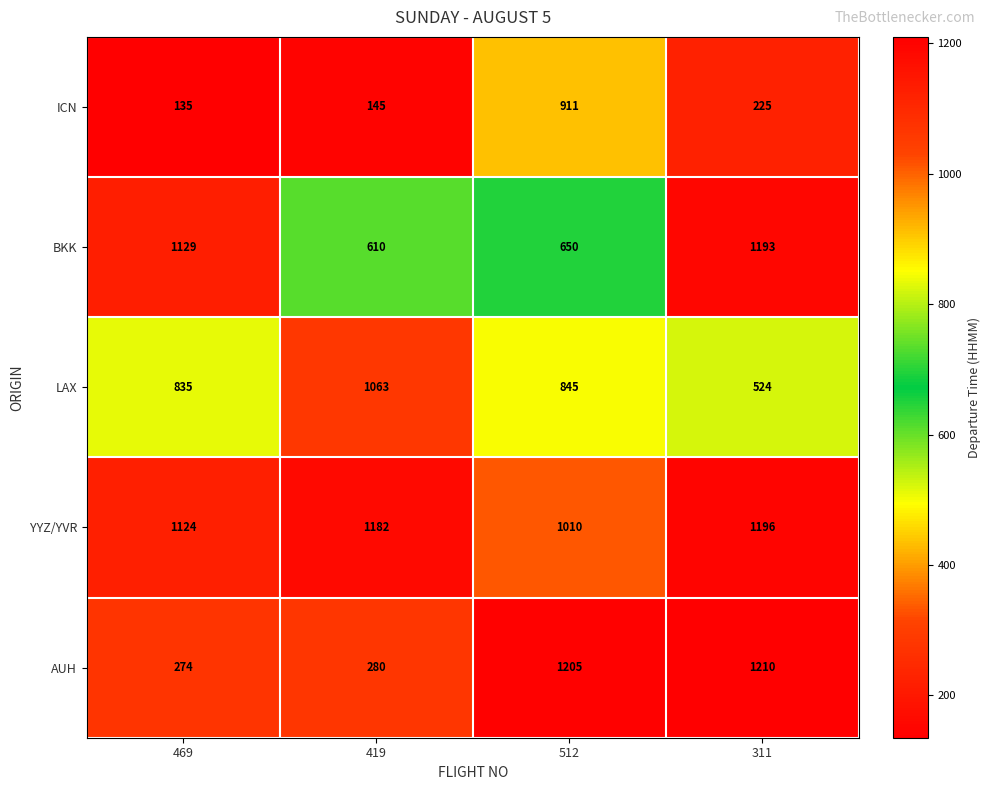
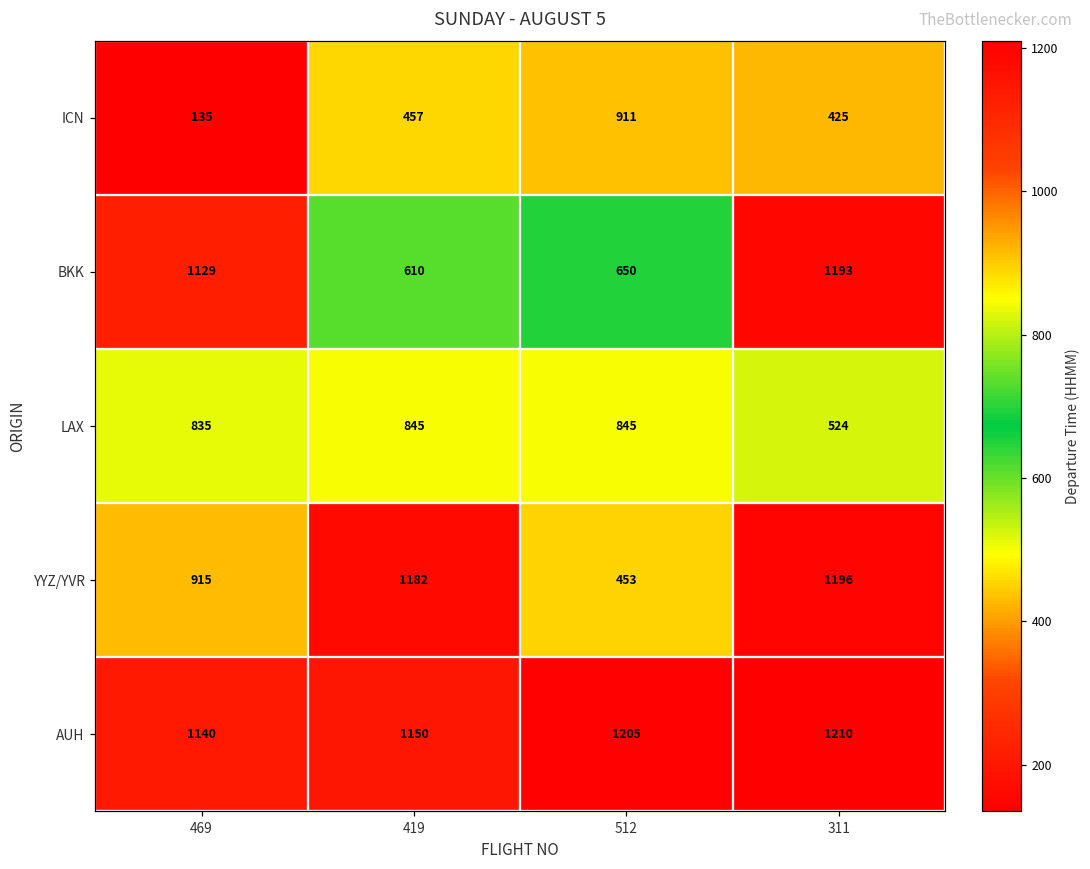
ICN, 419: 145 -> 457
ICN, 311: 225 -> 425
LAX, 419: 1063 -> 845
YYZ/YVR, 469: 1124 -> 915
YYZ/YVR, 512: 1010 -> 453
AUH, 469: 274 -> 1140
AUH, 419: 280 -> 1150
